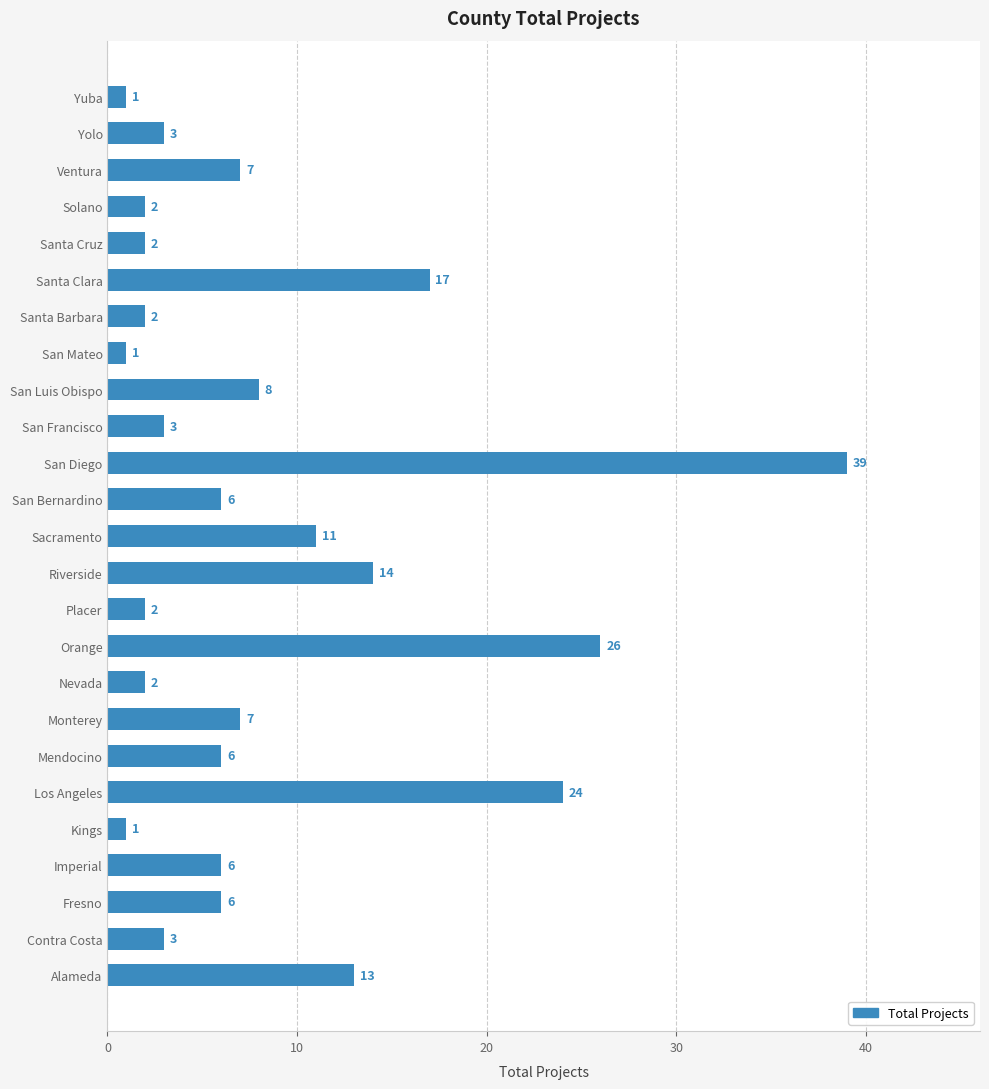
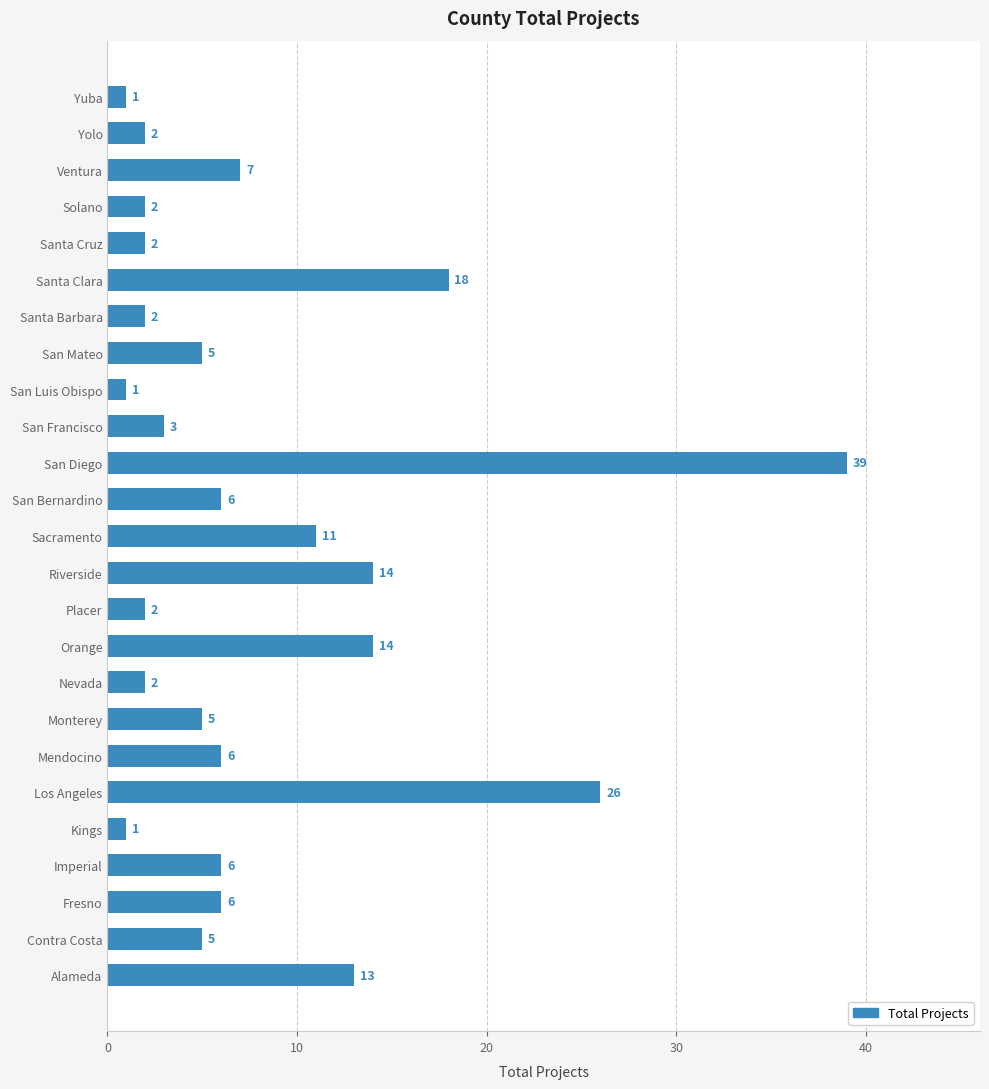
Yolo: 3 -> 2
Santa Clara: 17 -> 18
San Mateo: 1 -> 5
San Luis Obispo: 8 -> 1
Orange: 26 -> 14
Monterey: 7 -> 5
Los Angeles: 24 -> 26
Contra Costa: 3 -> 5
